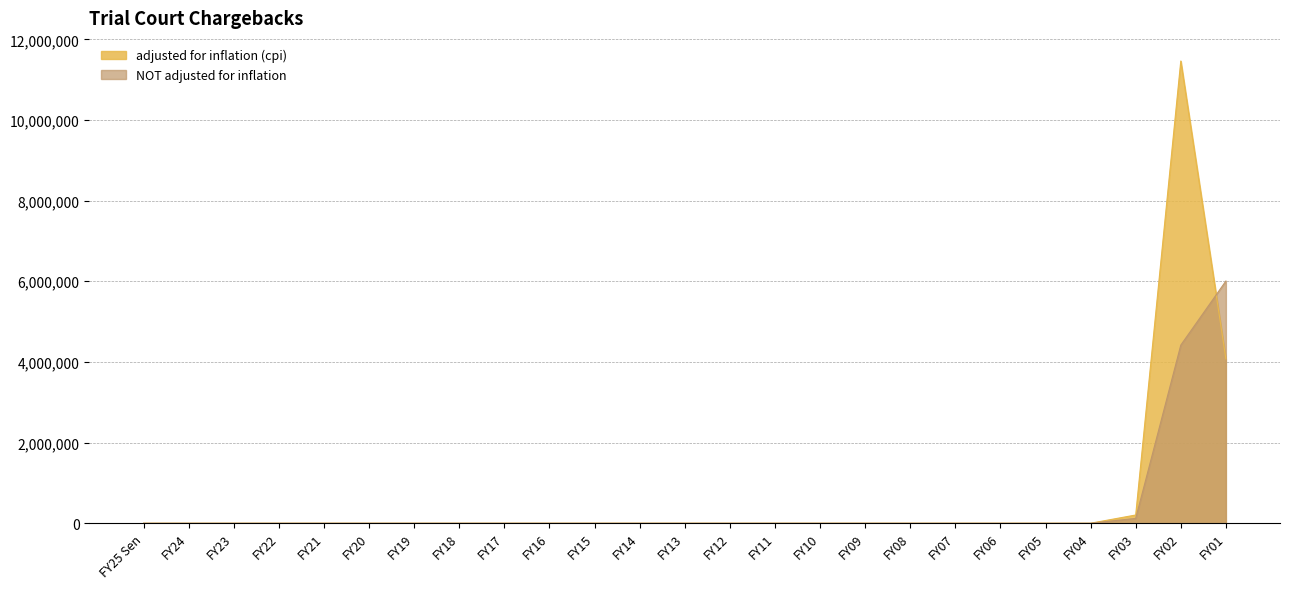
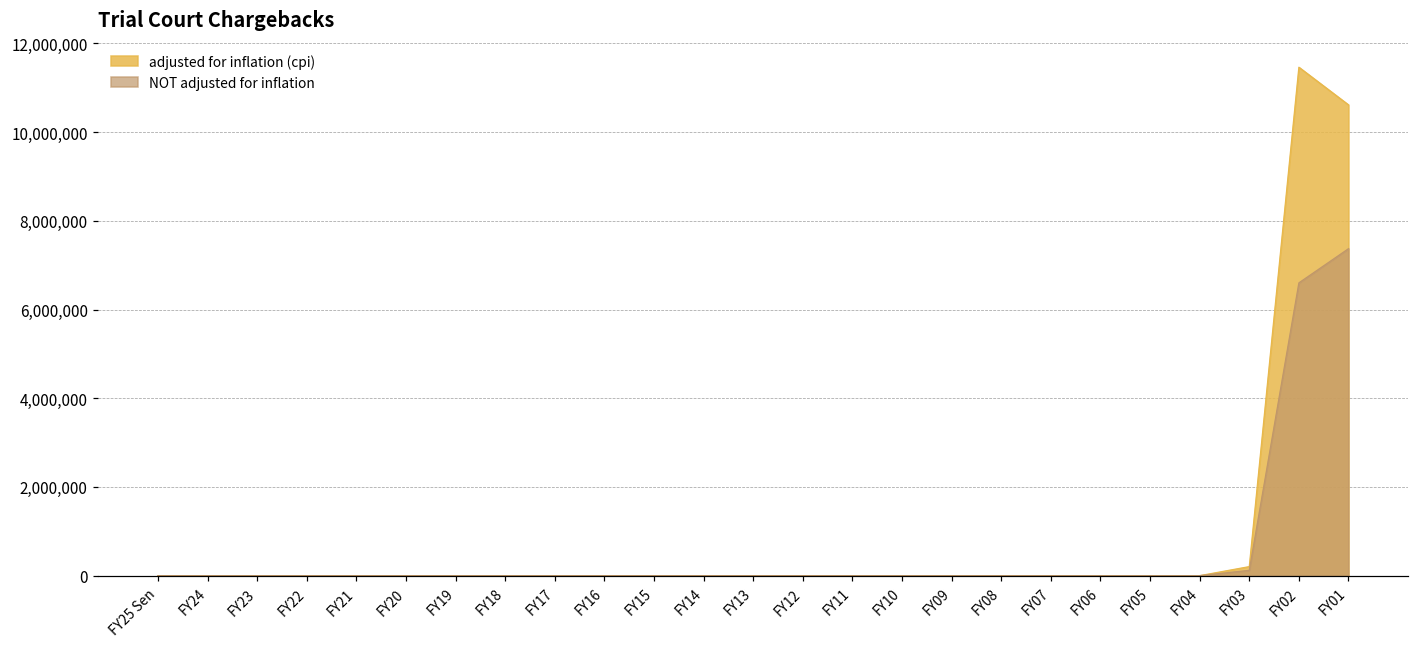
NOT adjusted for inflation, FY02: 4,400,000 -> 6,600,000
adjusted for inflation (cpi), FY01: 4,100,000 -> 10,600,000
NOT adjusted for inflation, FY01: 6,000,000 -> 7,400,000
